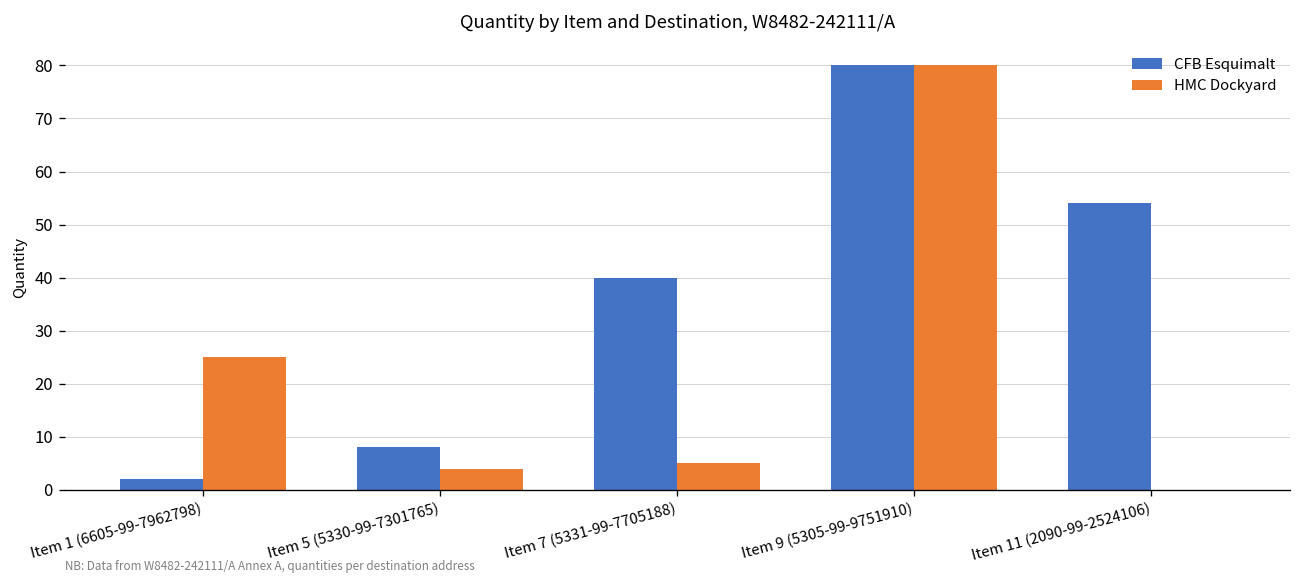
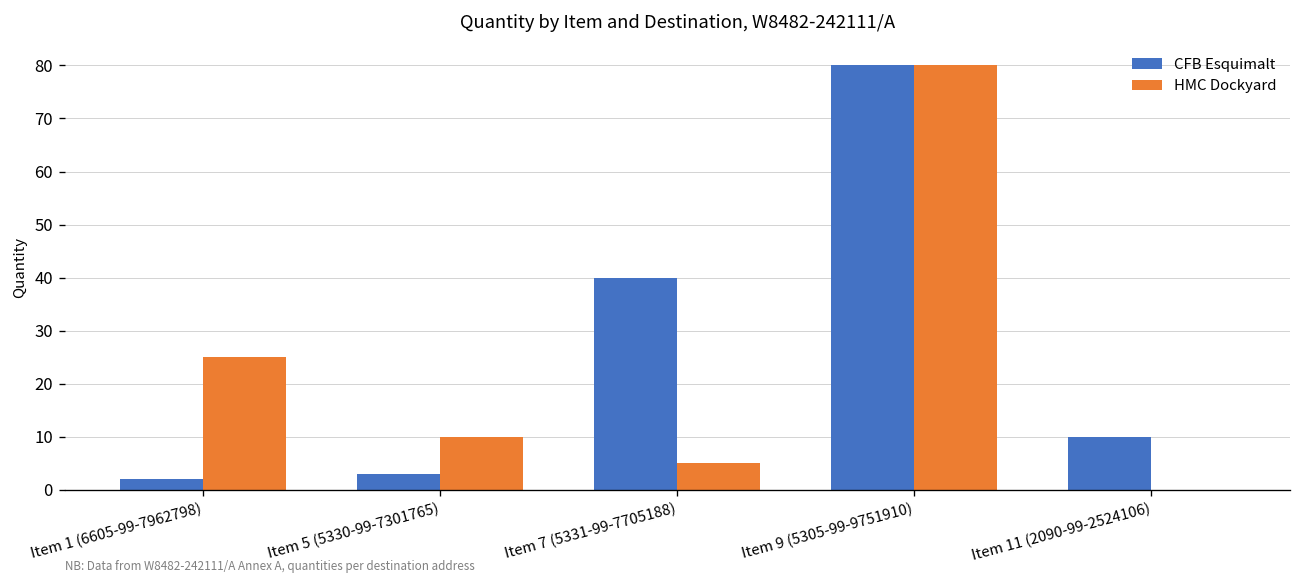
CFB Esquimalt, Item 5 (5330-99-7301765): 8 -> 3
HMC Dockyard, Item 5 (5330-99-7301765): 4 -> 10
CFB Esquimalt, Item 11 (2090-99-2524106): 54 -> 10
